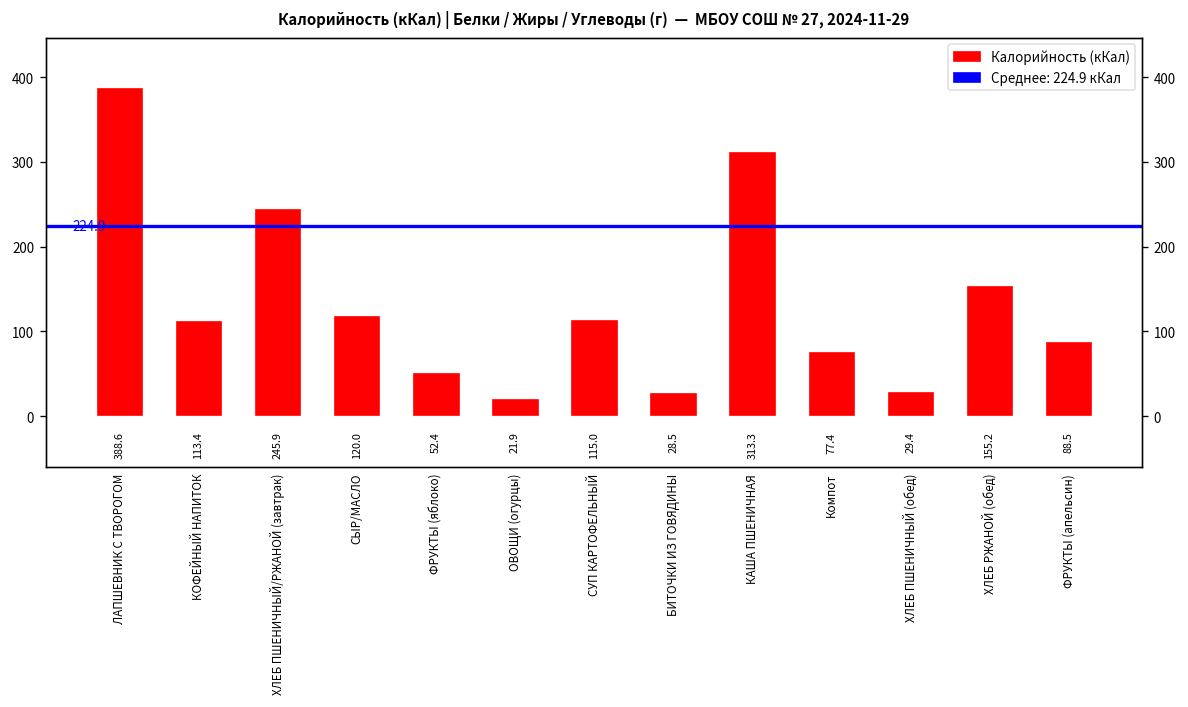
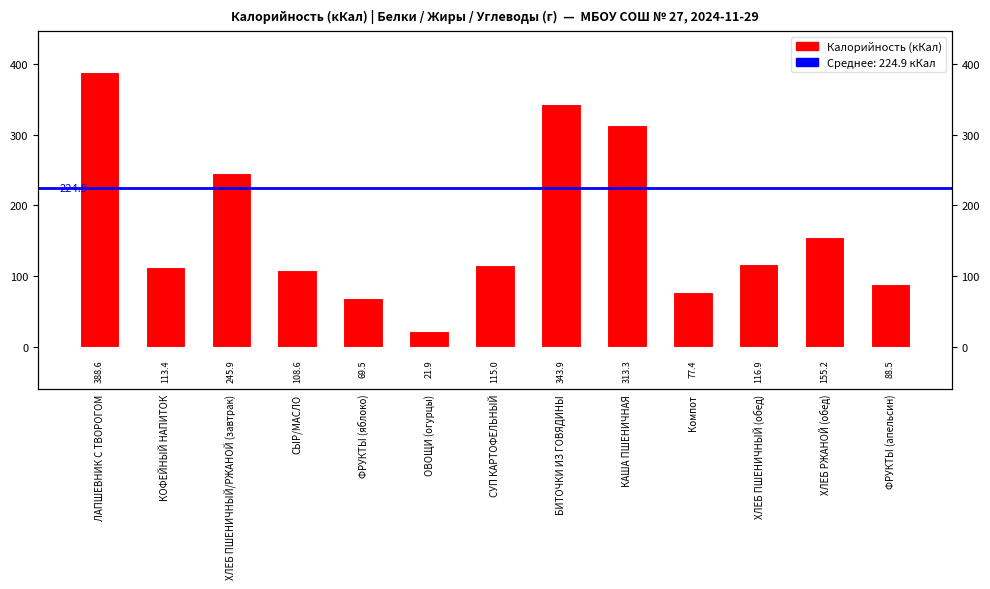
СЫР/МАСЛО: 120.0 -> 108.6
ФРУКТЫ (яблоко): 52.4 -> 69.5
БИТОЧКИ ИЗ ГОВЯДИНЫ: 28.5 -> 343.9
ХЛЕБ ПШЕНИЧНЫЙ (обед): 29.4 -> 116.9
